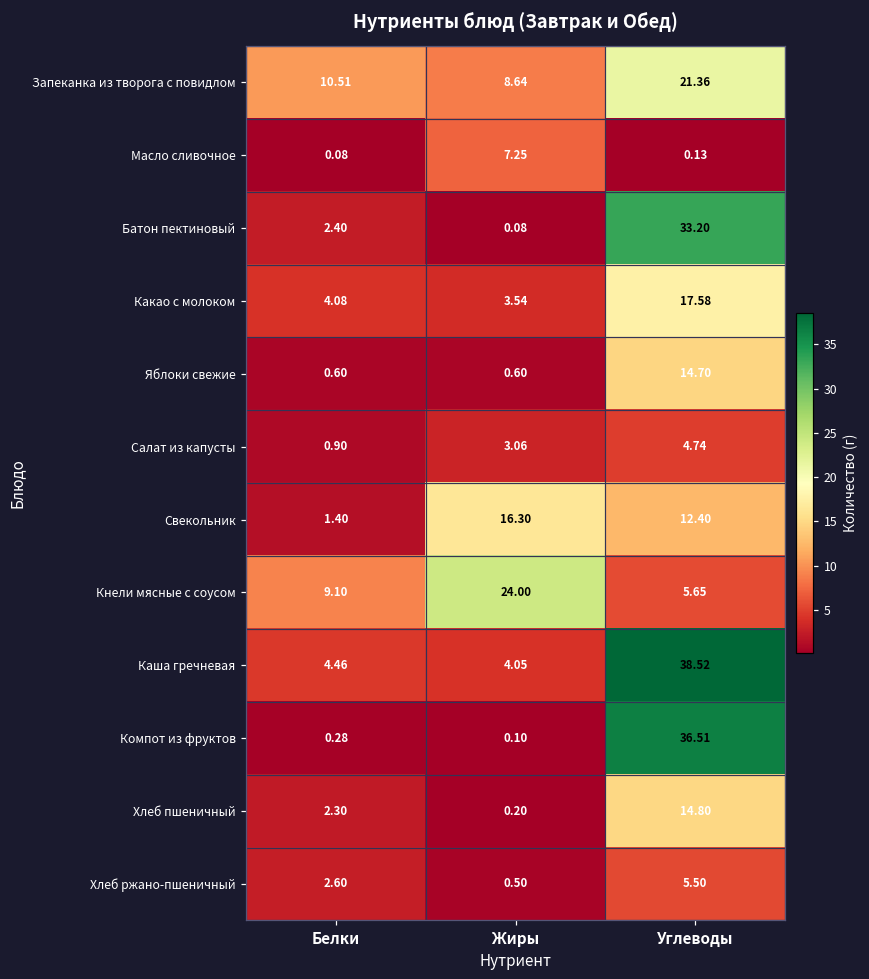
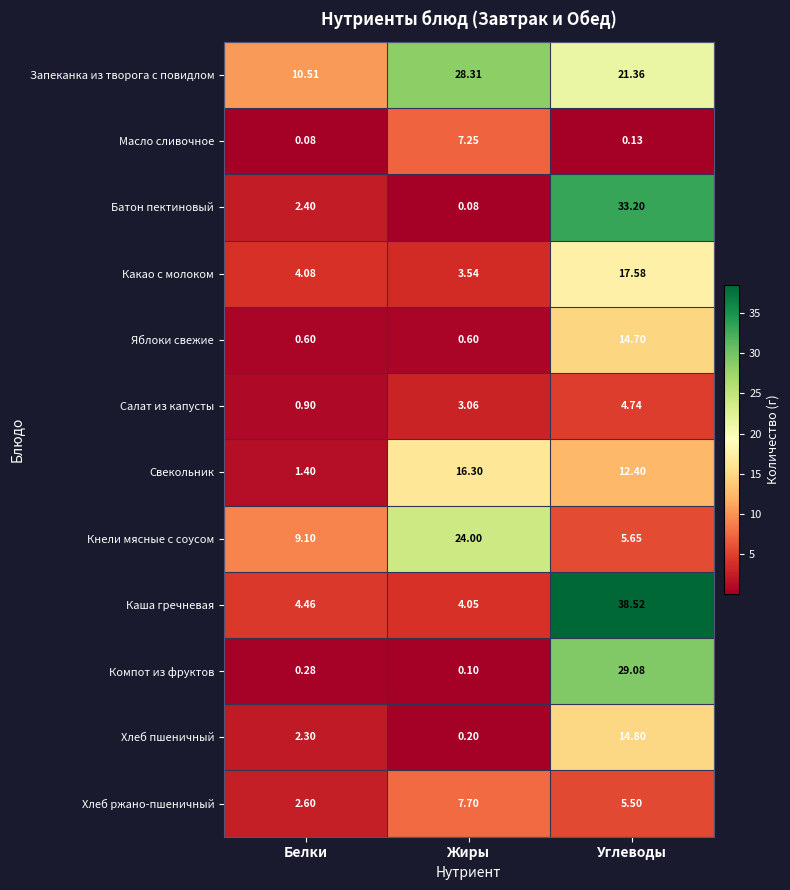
Запеканка из творога с повидлом, Жиры: 8.64 -> 28.31
Компот из фруктов, Углеводы: 36.51 -> 29.08
Хлеб ржано-пшеничный, Жиры: 0.50 -> 7.70
